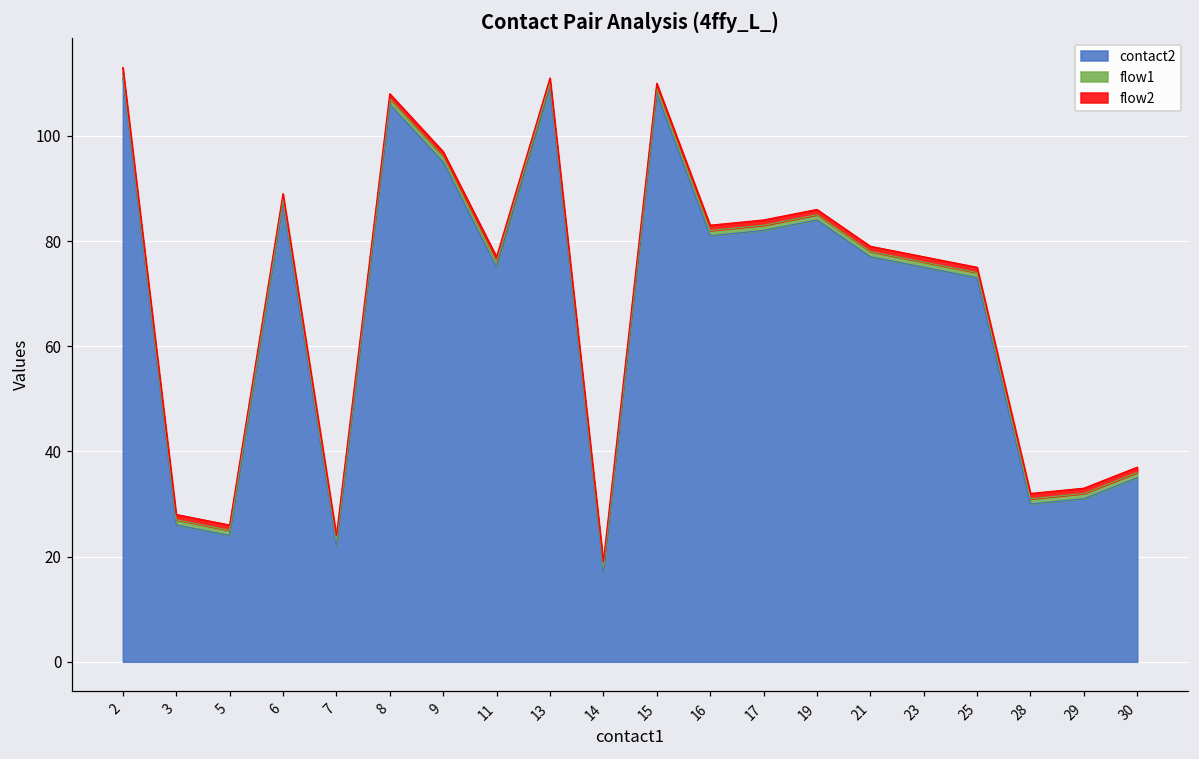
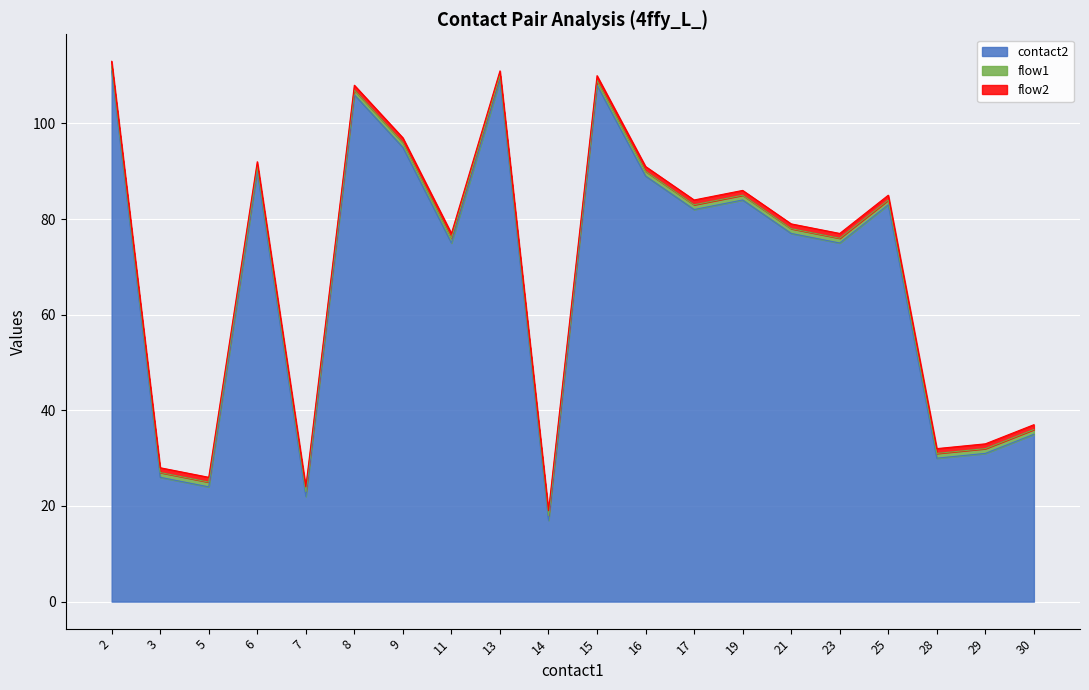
contact2, 6: 87 -> 90
contact2, 16: 81 -> 89
contact2, 25: 73 -> 83
